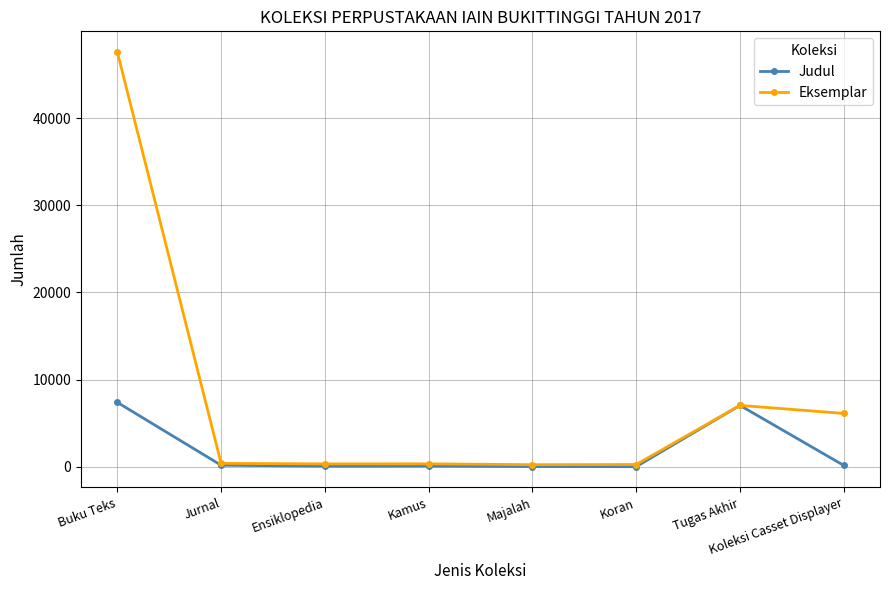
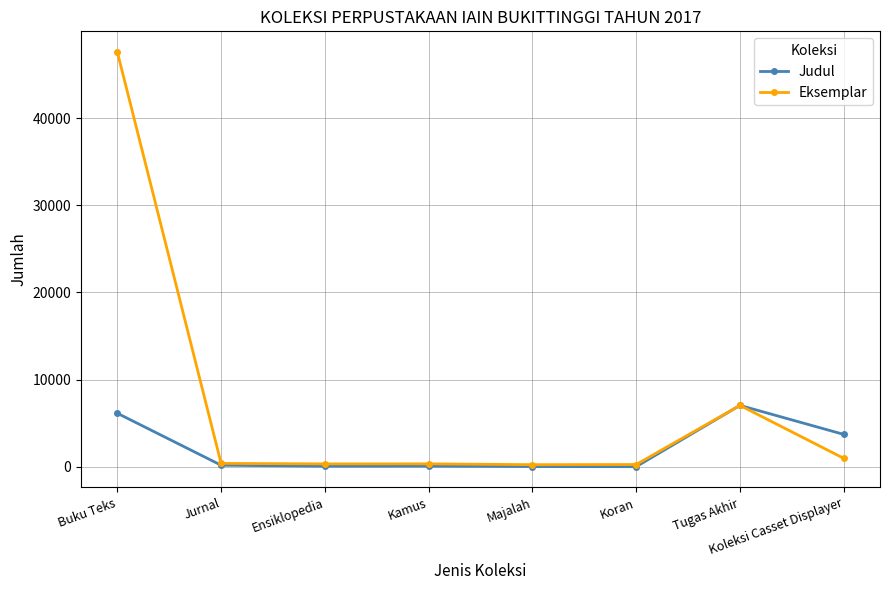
Judul, Buku Teks: 7000 -> 6000
Judul, Koleksi Casset Displayer: 0 -> 4000
Eksemplar, Koleksi Casset Displayer: 6000 -> 1000
